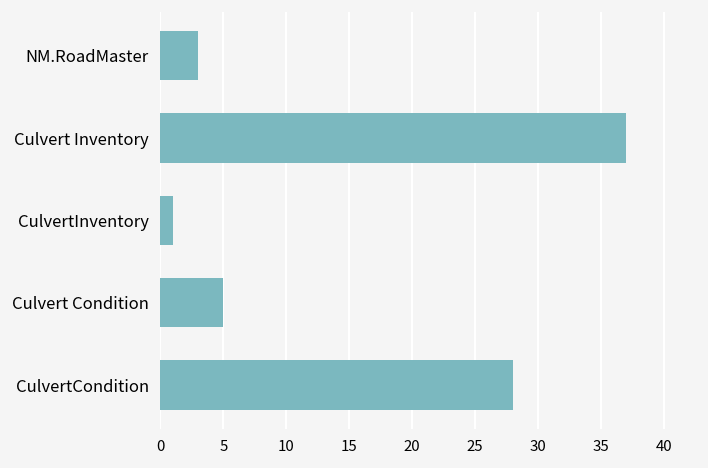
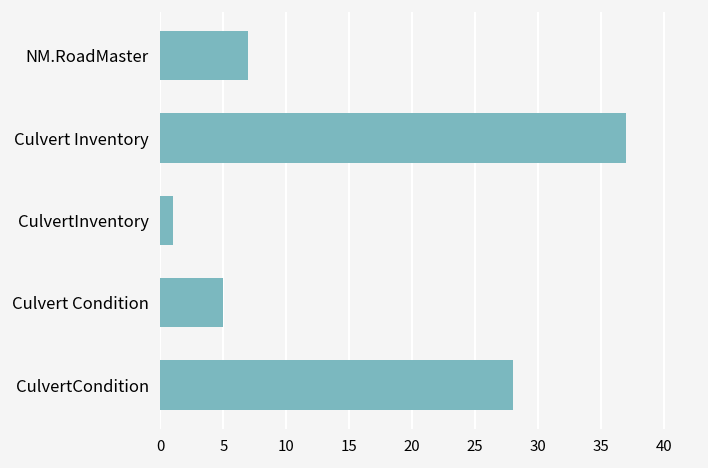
NM.RoadMaster: 3 -> 7
